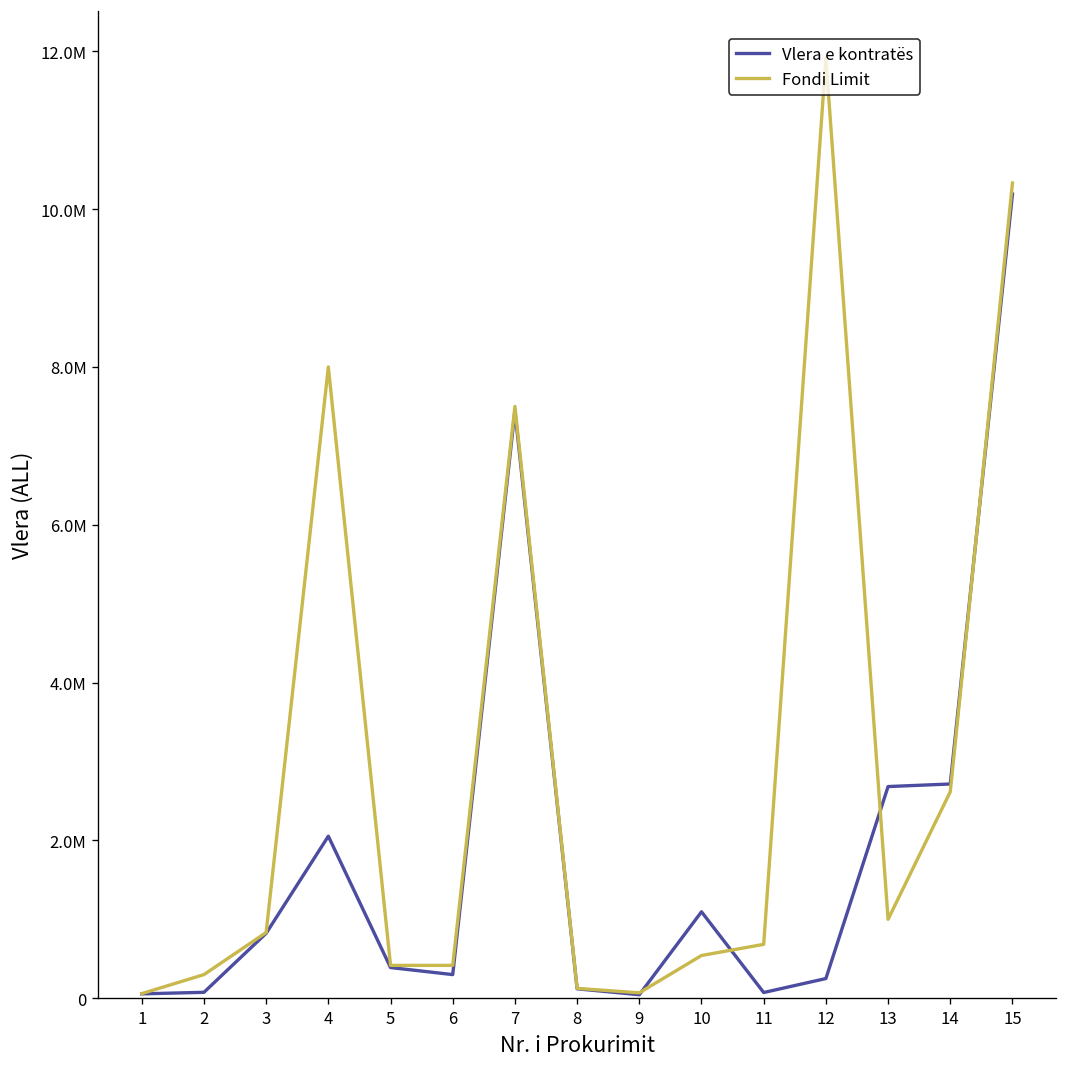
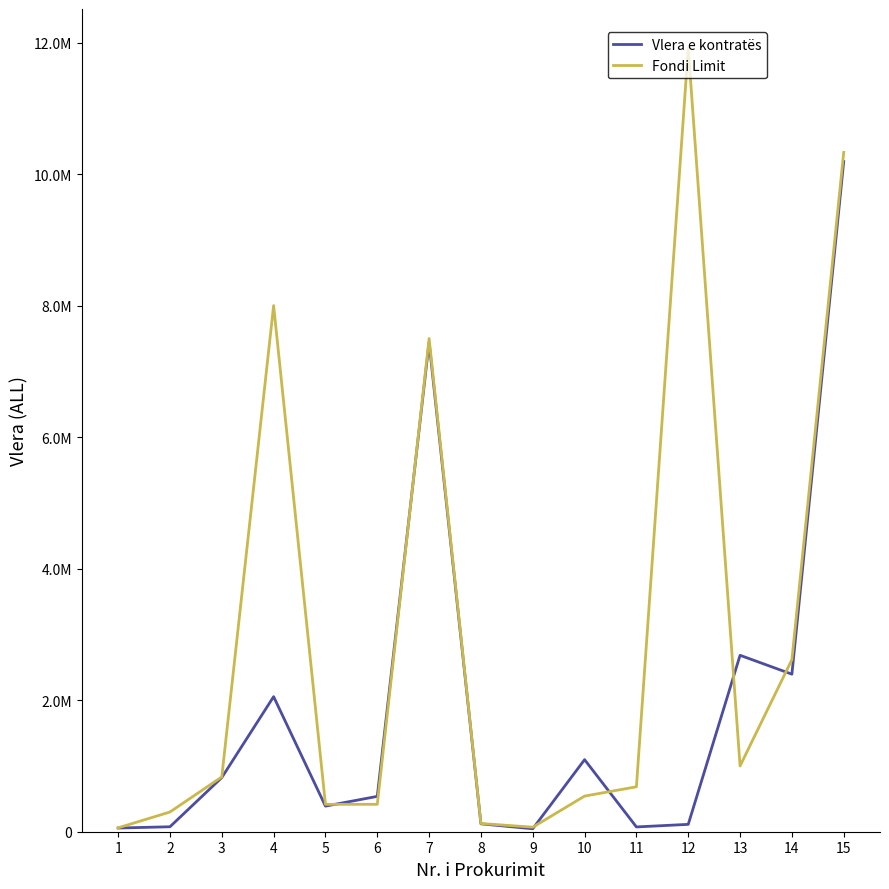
Vlera e kontratës, 6: 300000 -> 500000
Vlera e kontratës, 12: 300000 -> 100000
Vlera e kontratës, 14: 2700000 -> 2400000
